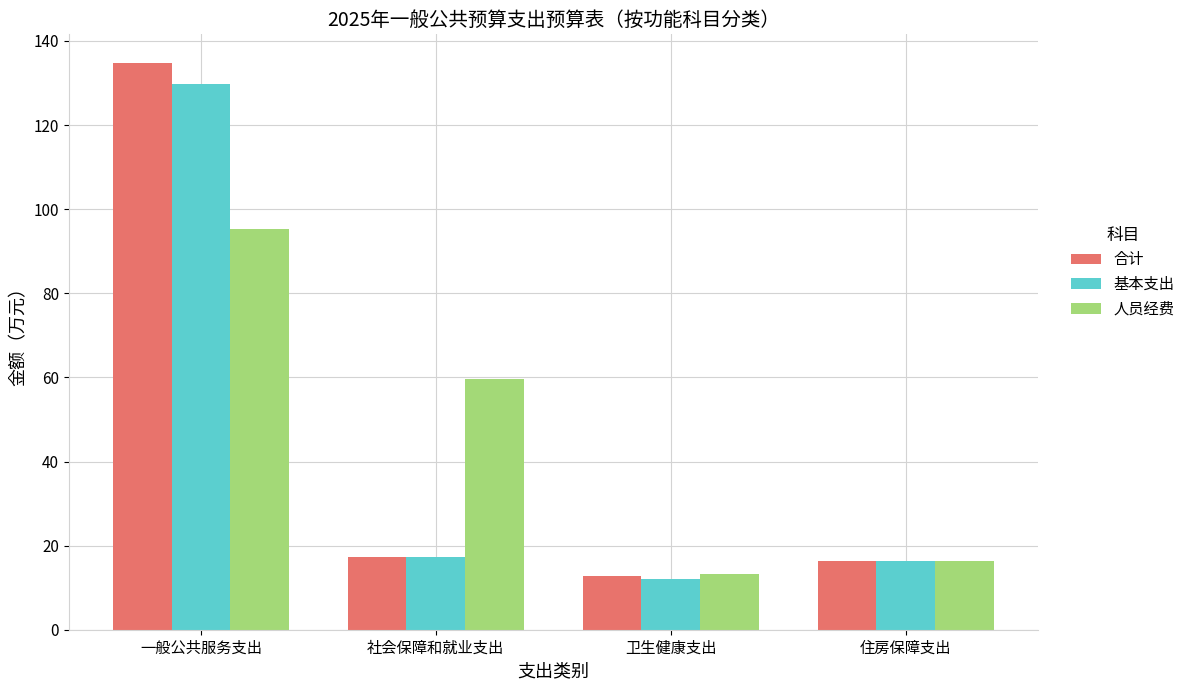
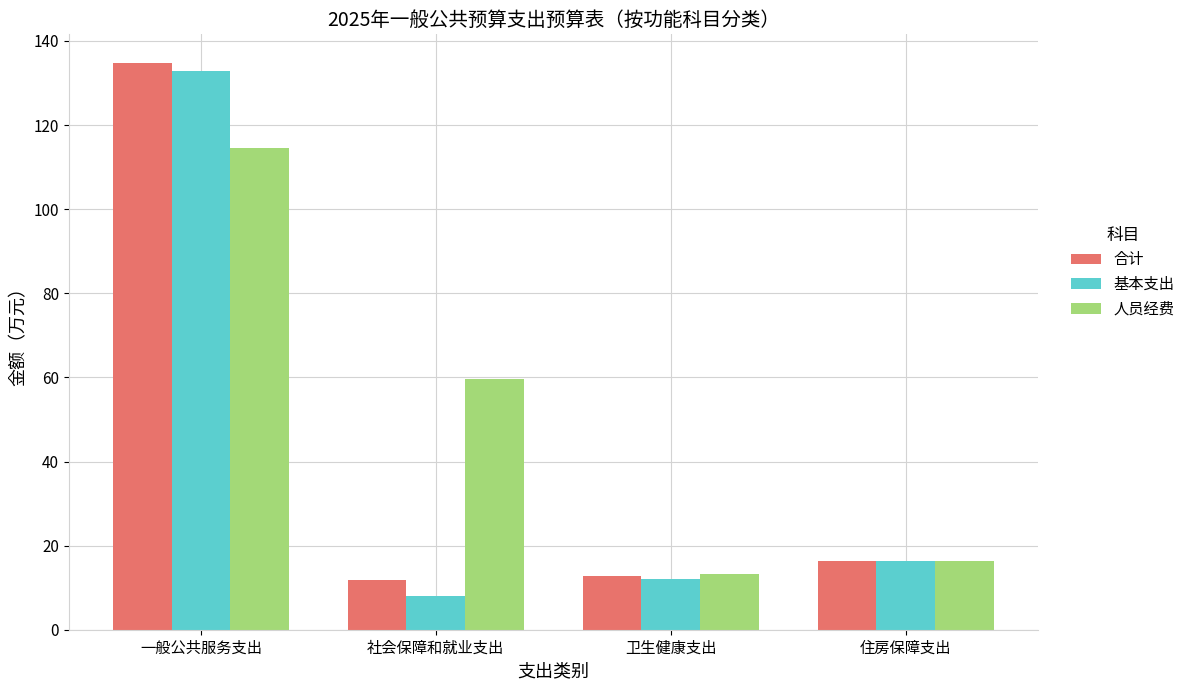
基本支出, 一般公共服务支出: 130 -> 133
人员经费, 一般公共服务支出: 95 -> 115
合计, 社会保障和就业支出: 17 -> 12
基本支出, 社会保障和就业支出: 17 -> 8
